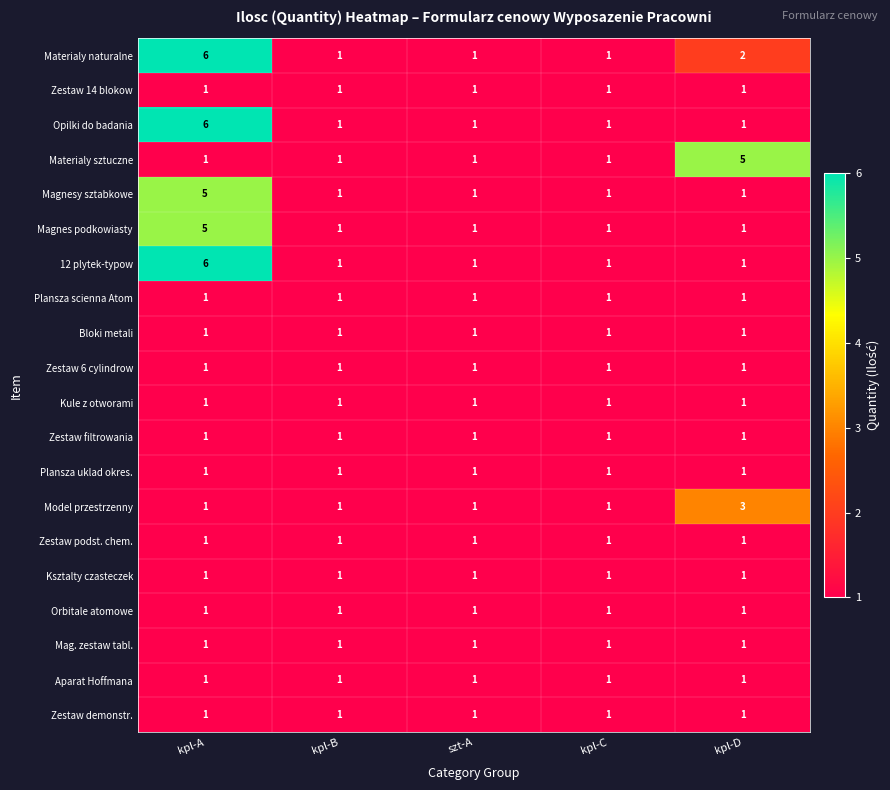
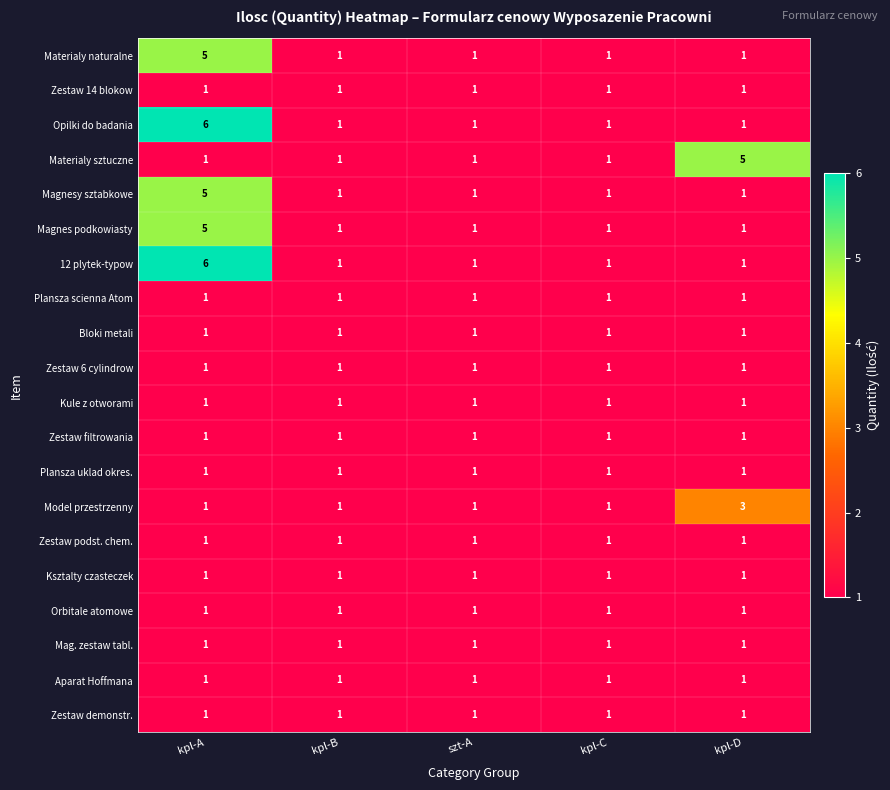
Materialy naturalne, kpl-A: 6 -> 5
Materialy naturalne, kpl-D: 2 -> 1
